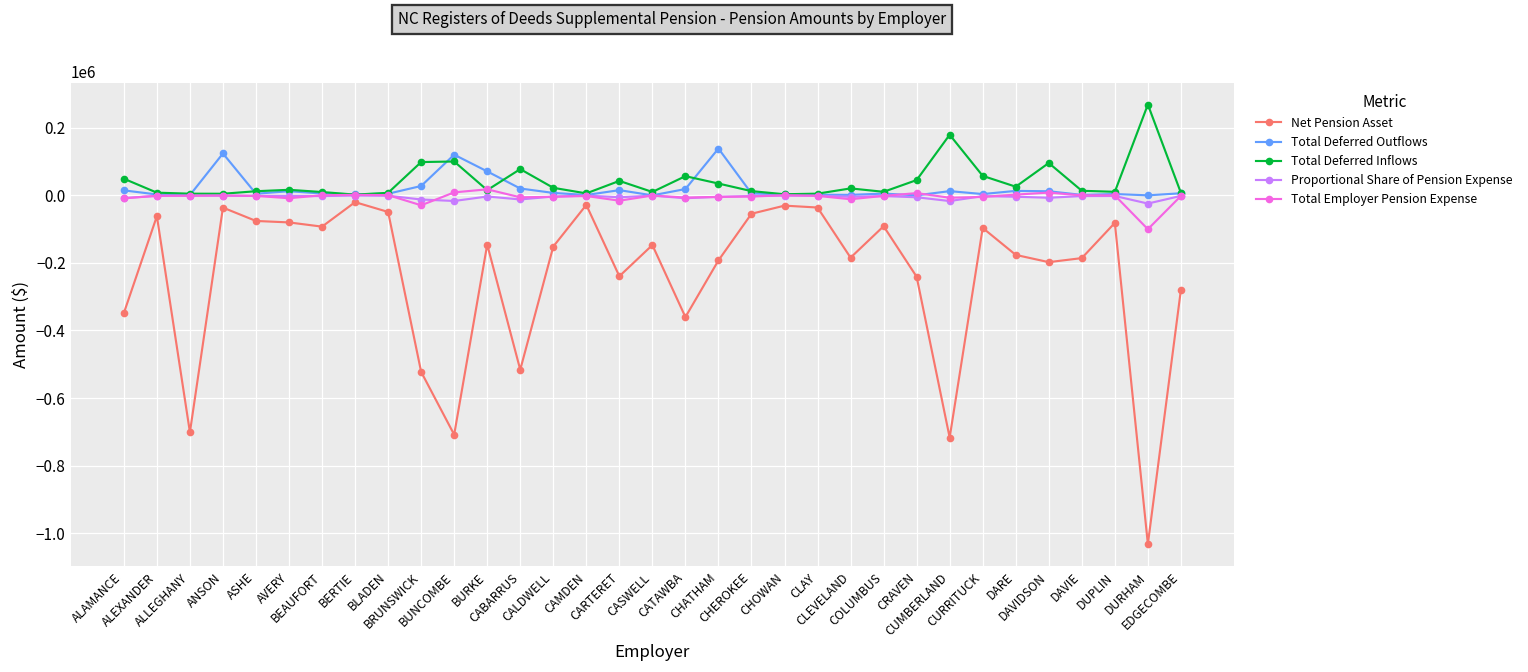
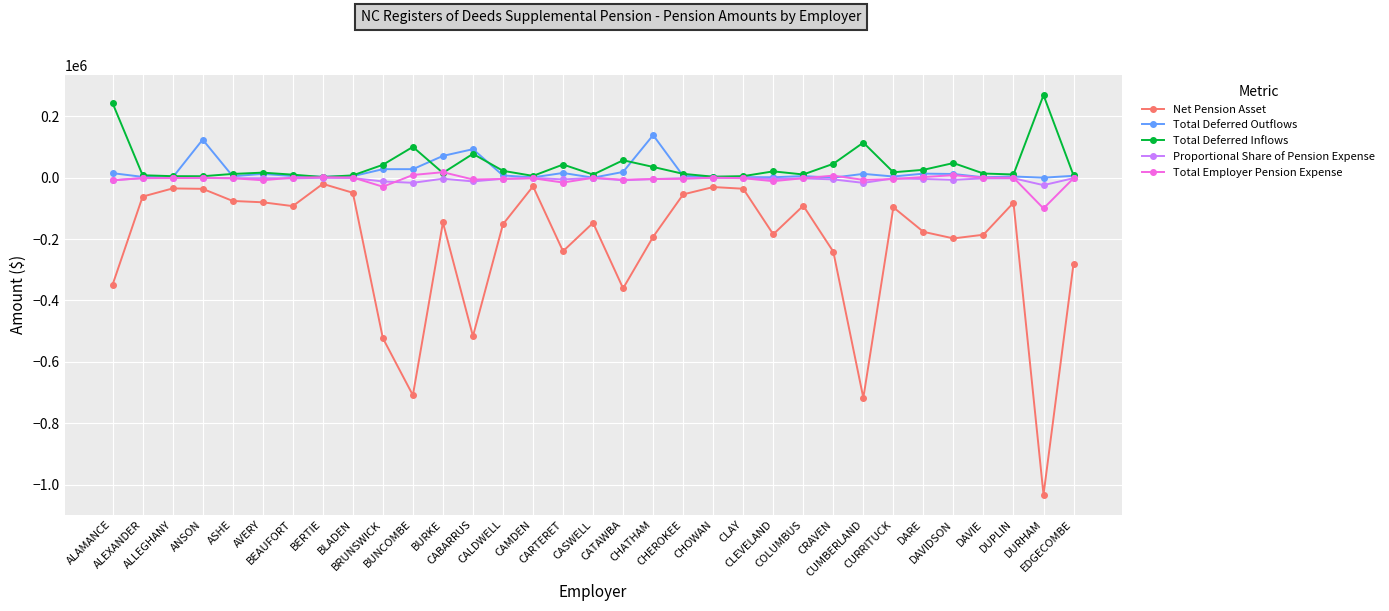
Total Deferred Inflows, ALAMANCE: 50000 -> 240000
Net Pension Asset, ALLEGHANY: -700000 -> -30000
Total Deferred Inflows, BRUNSWICK: 100000 -> 40000
Total Deferred Outflows, BUNCOMBE: 120000 -> 30000
Total Deferred Outflows, CABARRUS: 20000 -> 90000
Total Deferred Inflows, CUMBERLAND: 180000 -> 110000
Total Deferred Inflows, CURRITUCK: 60000 -> 20000
Total Deferred Inflows, DAVIDSON: 100000 -> 50000
